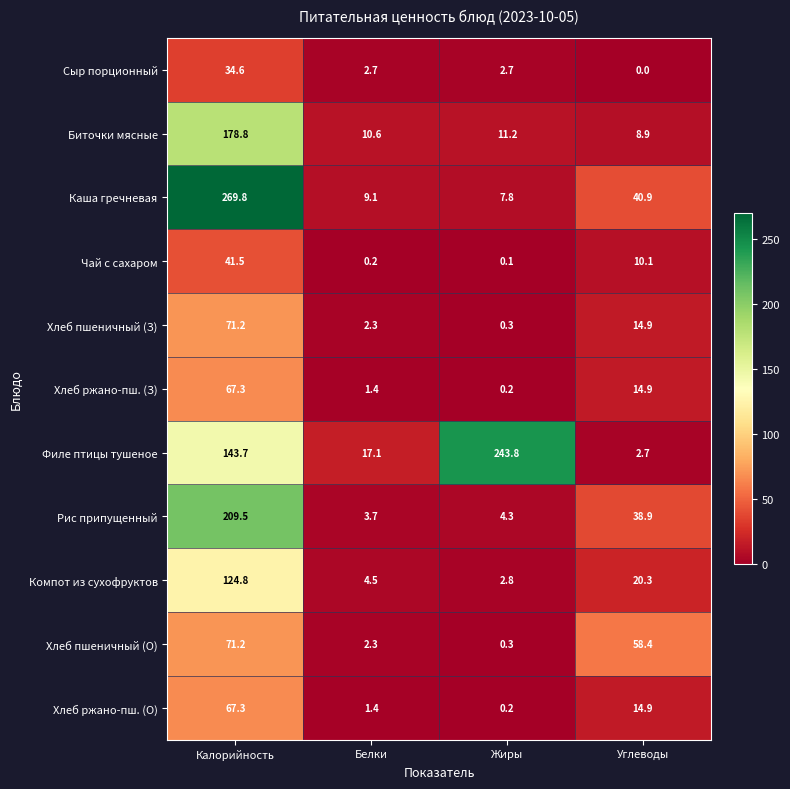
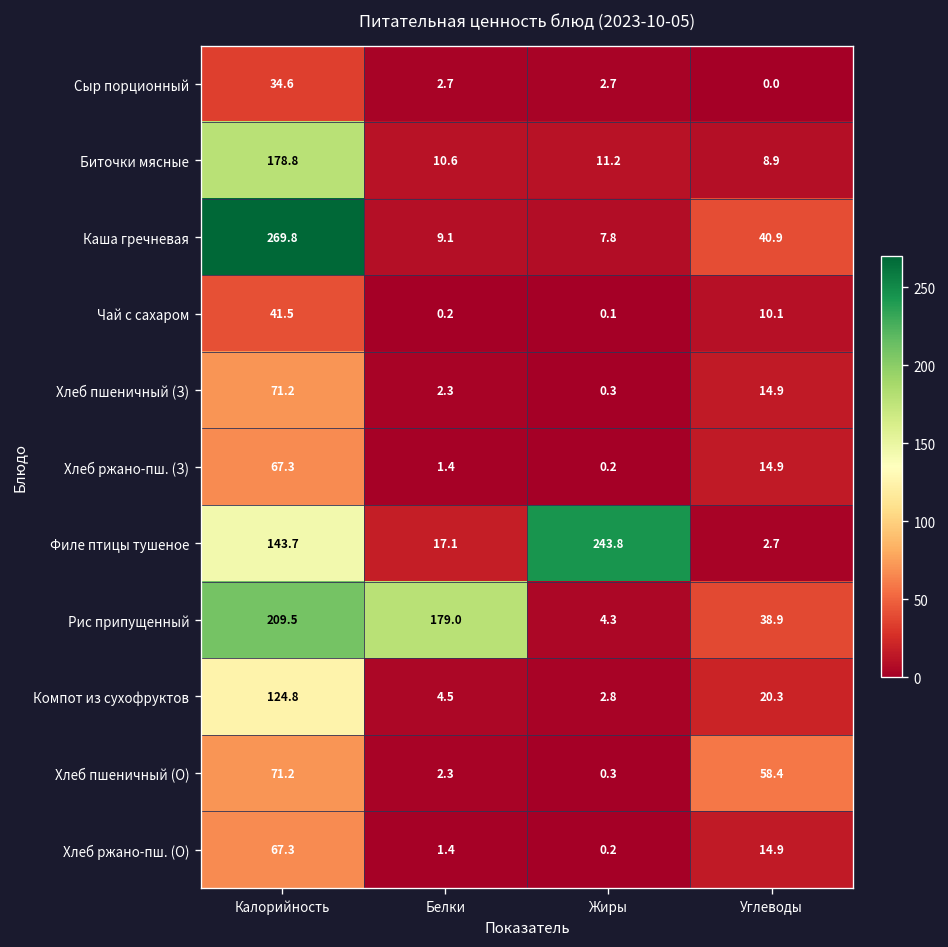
Рис припущенный, Белки: 3.7 -> 179.0
